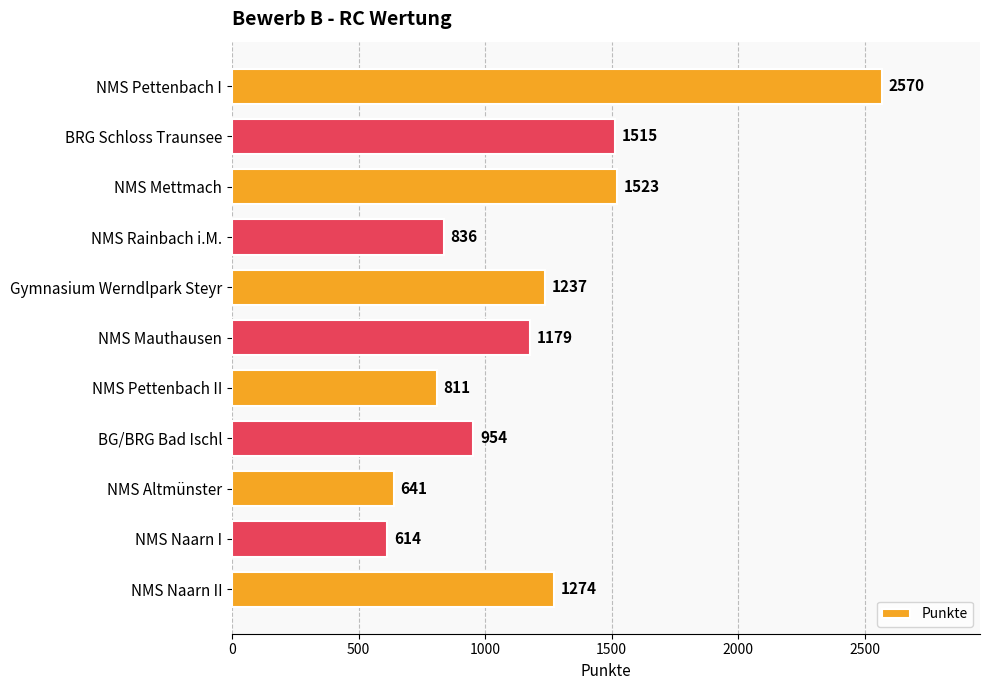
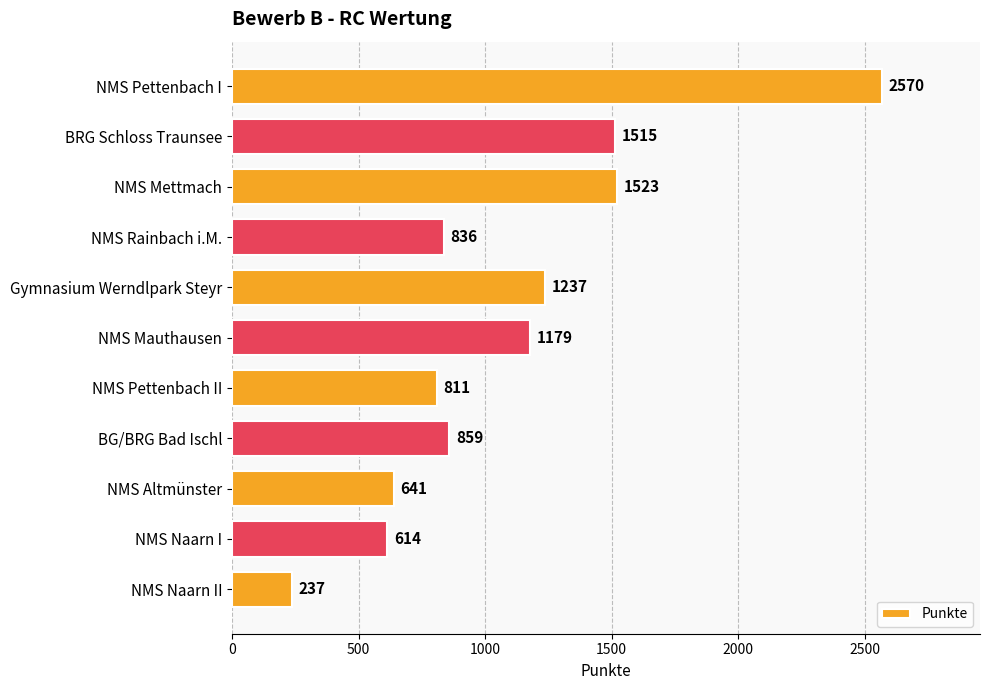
BG/BRG Bad Ischl: 954 -> 859
NMS Naarn II: 1274 -> 237
